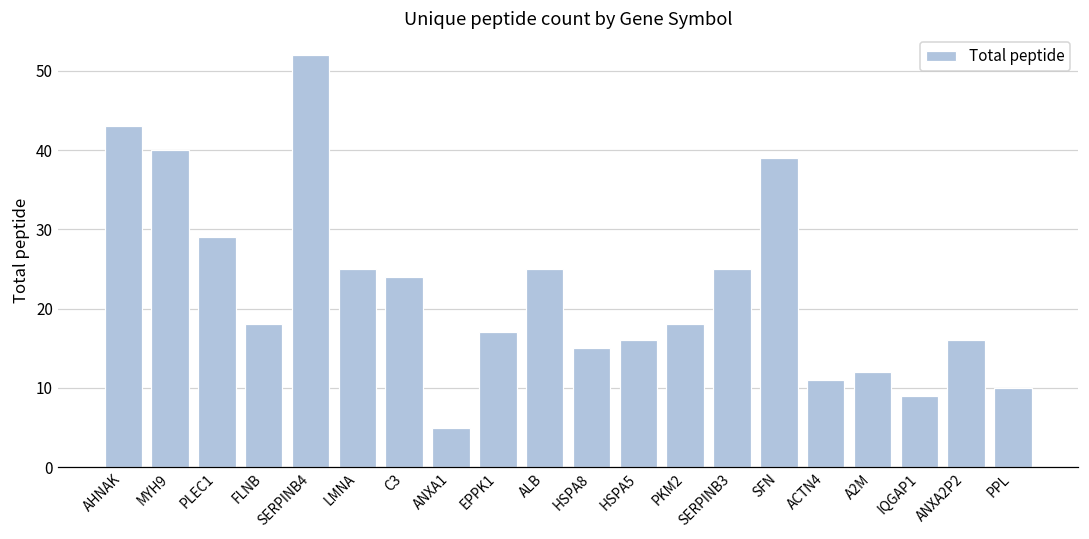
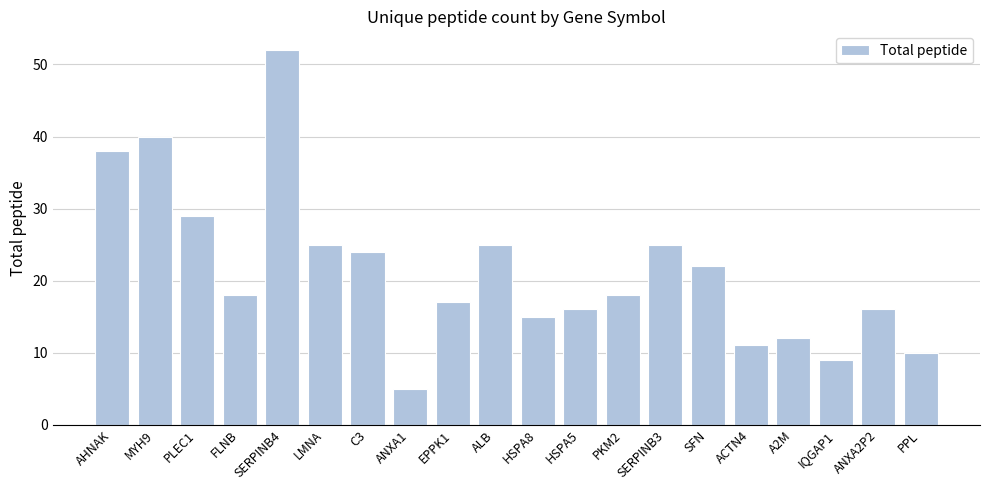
AHNAK: 43 -> 38
SFN: 39 -> 22
